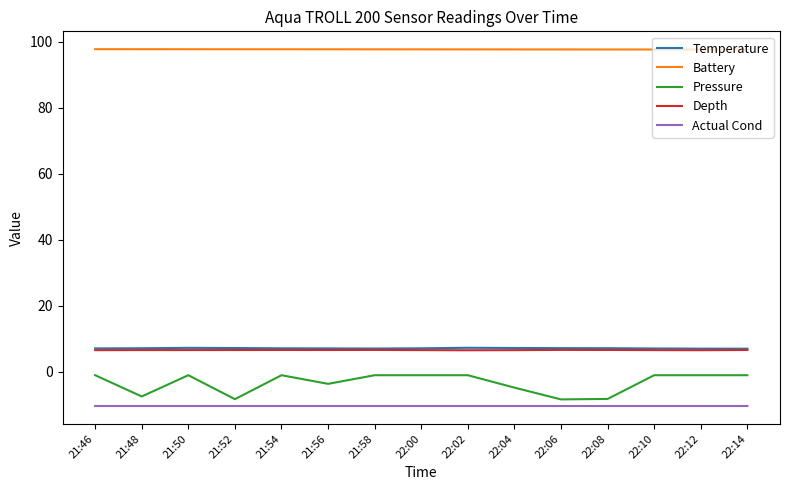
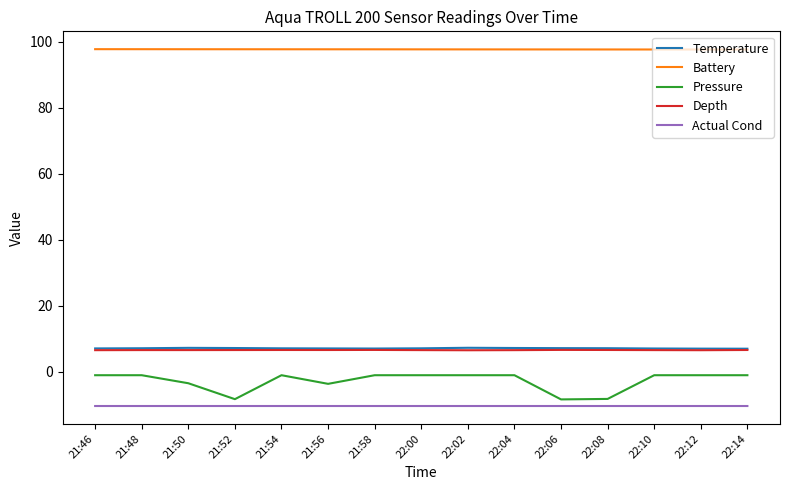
Pressure, 21:48: -7 -> -1
Pressure, 21:50: -1 -> -3
Pressure, 22:04: -5 -> -1
